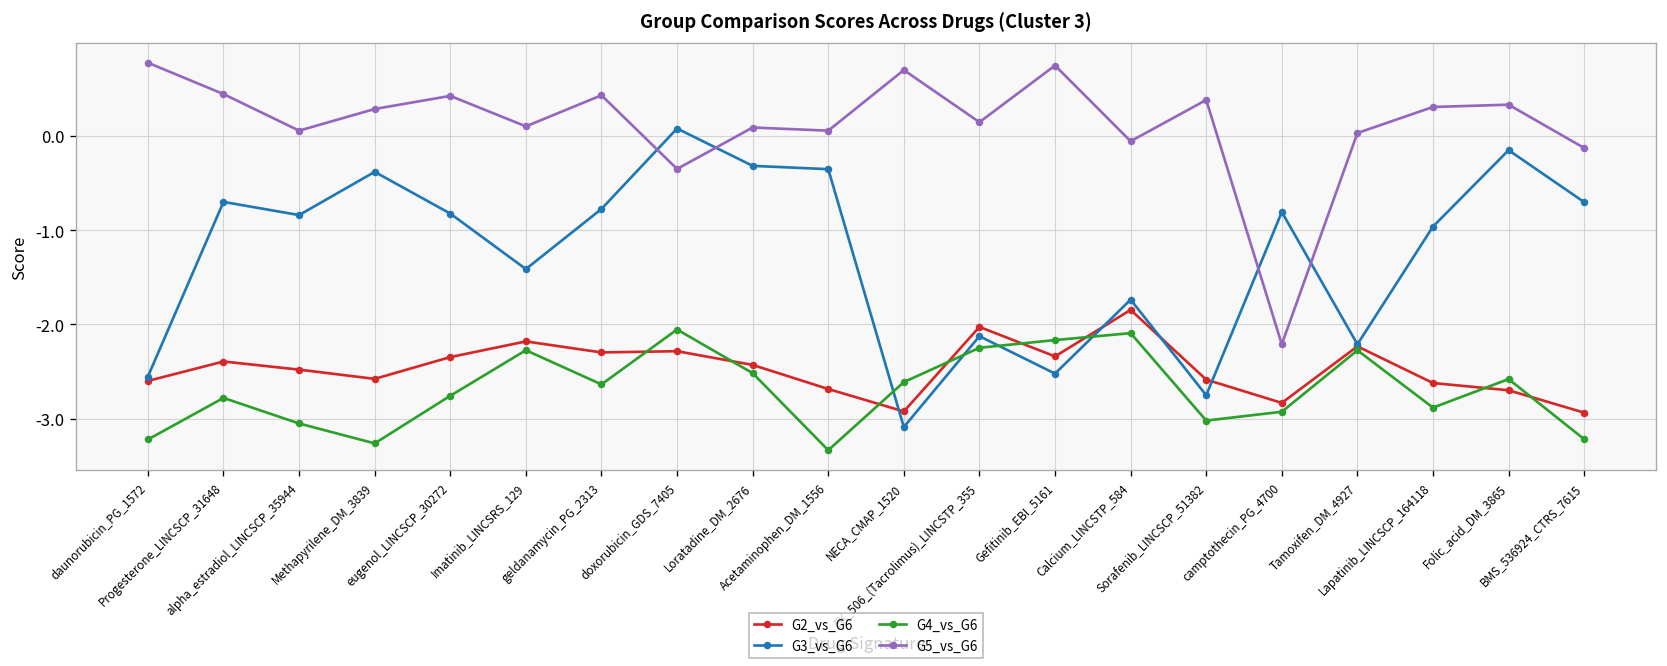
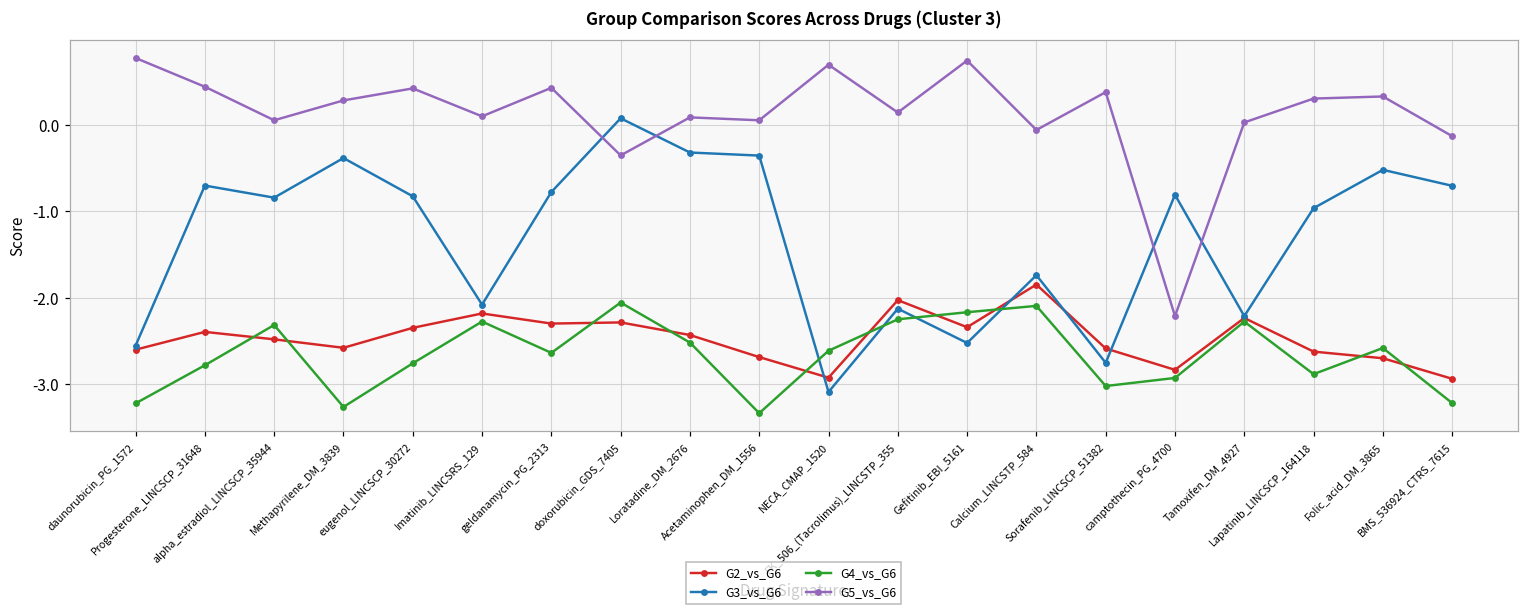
G4_vs_G6, alpha_estradiol_LINCSCP_35944: -3.1 -> -2.3
G3_vs_G6, Imatinib_LINCSRS_129: -1.4 -> -2.1
G3_vs_G6, Folic_acid_DM_3865: -0.2 -> -0.5
